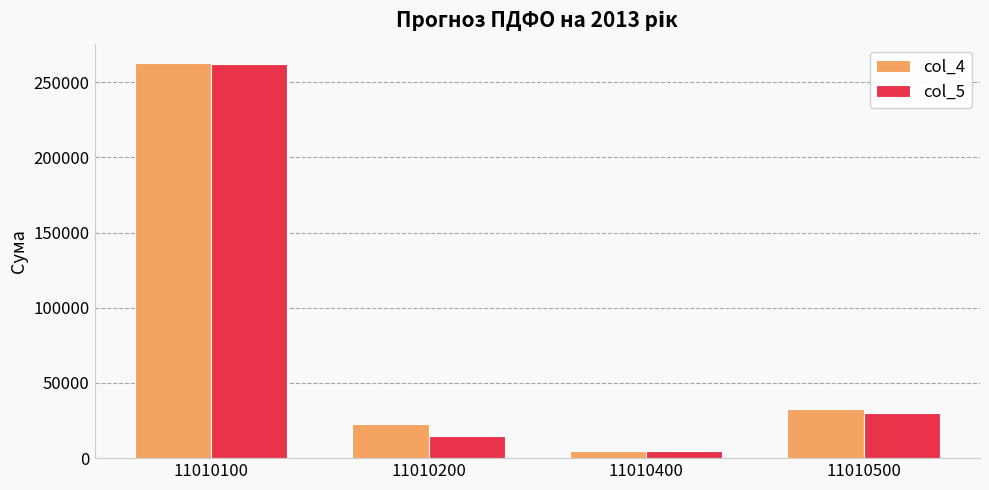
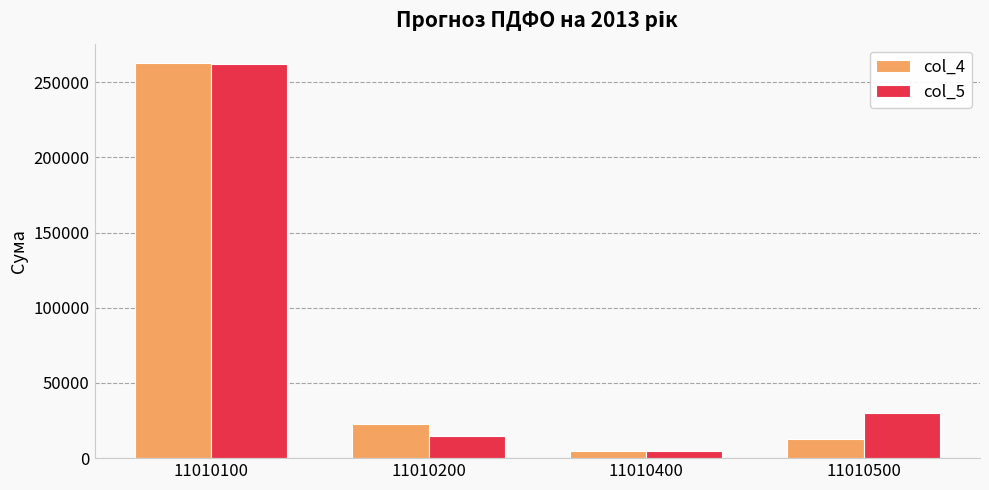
col_4, 11010500: 33000 -> 13000
